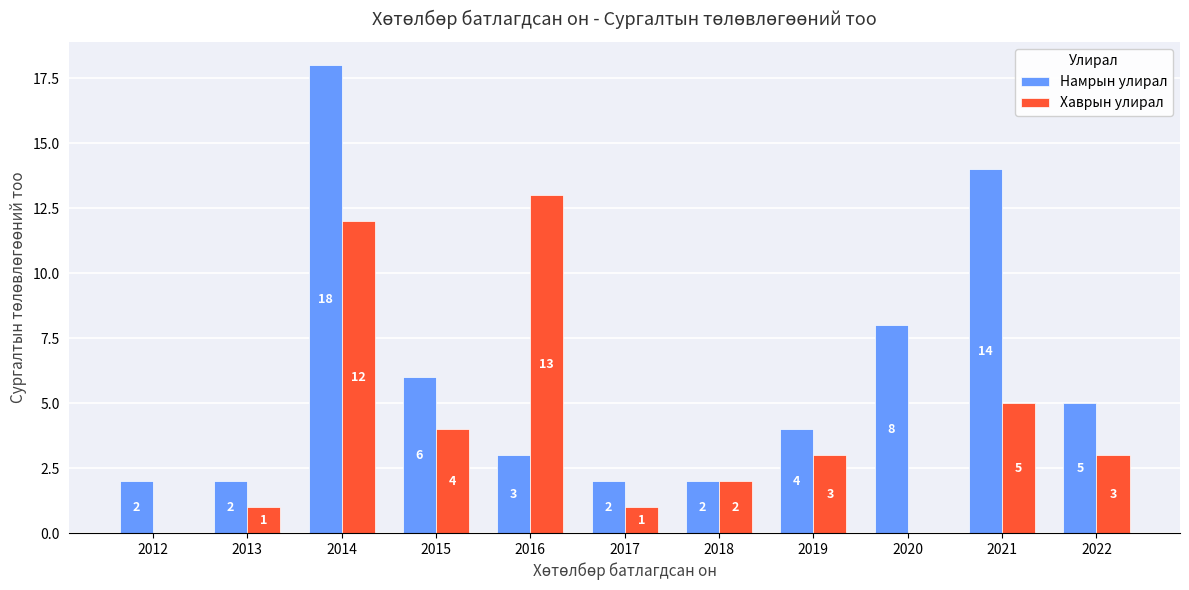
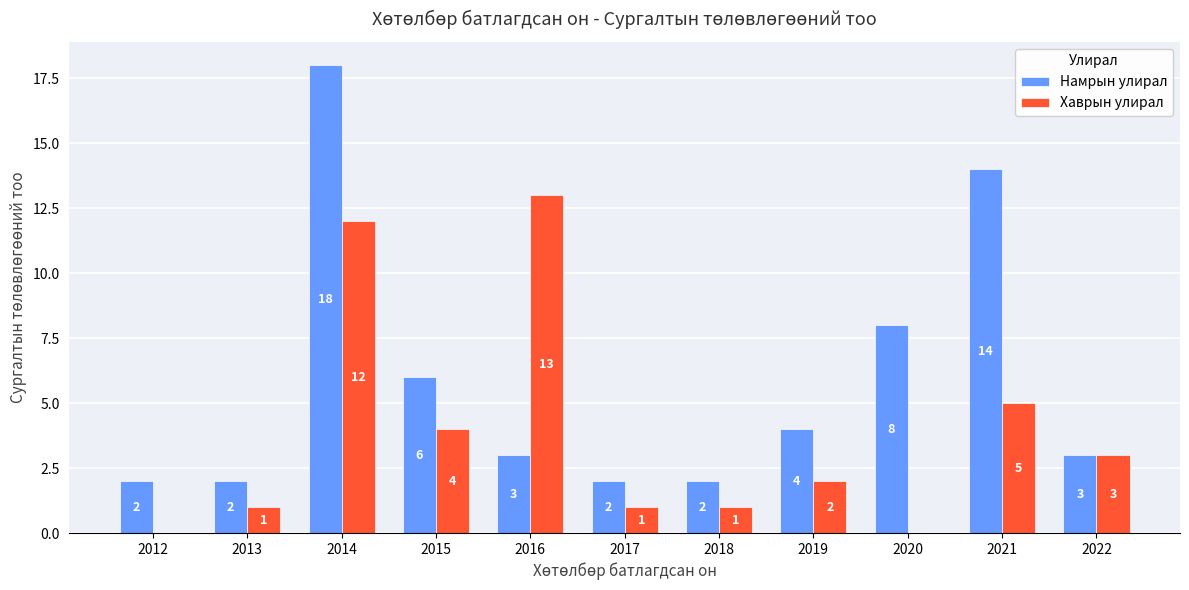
Хаврын улирал, 2018: 2 -> 1
Хаврын улирал, 2019: 3 -> 2
Намрын улирал, 2022: 5 -> 3
